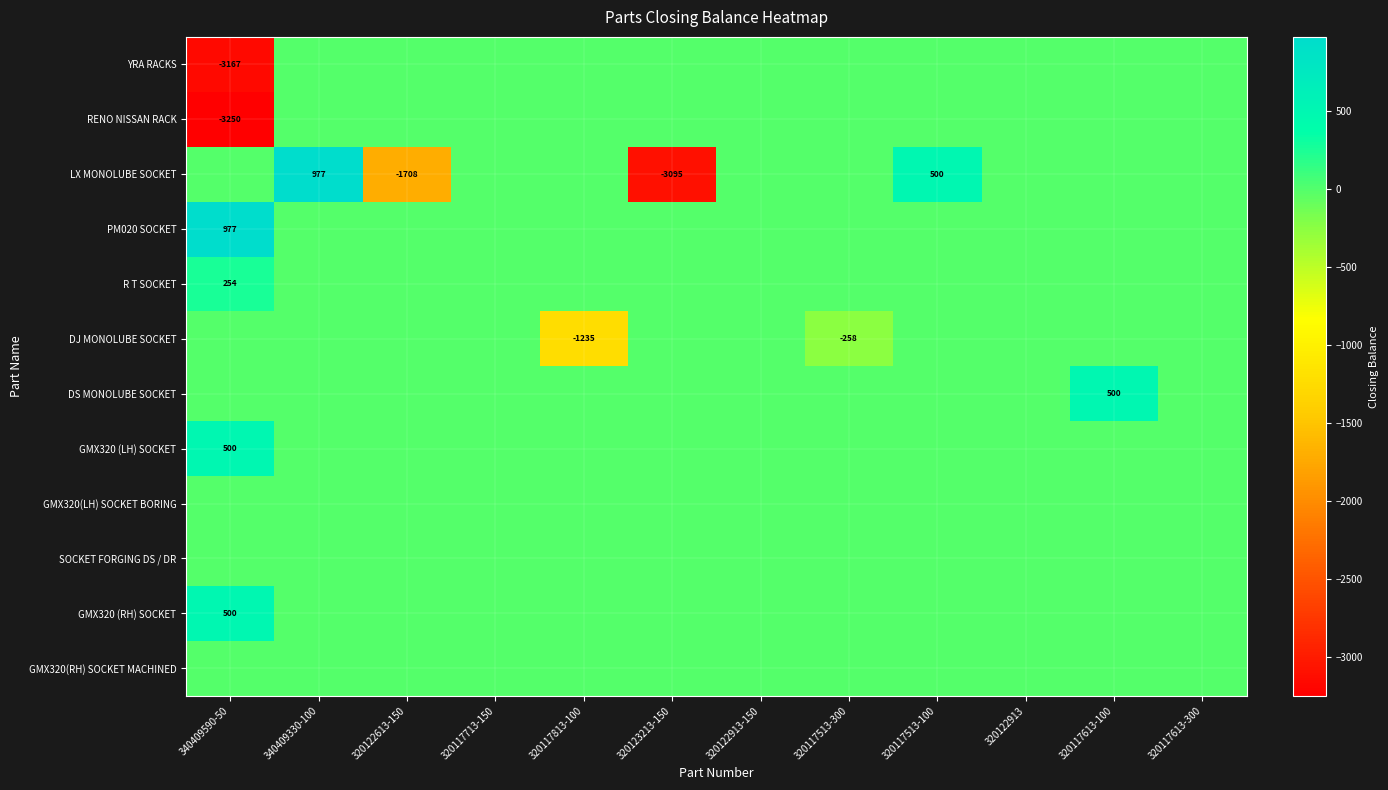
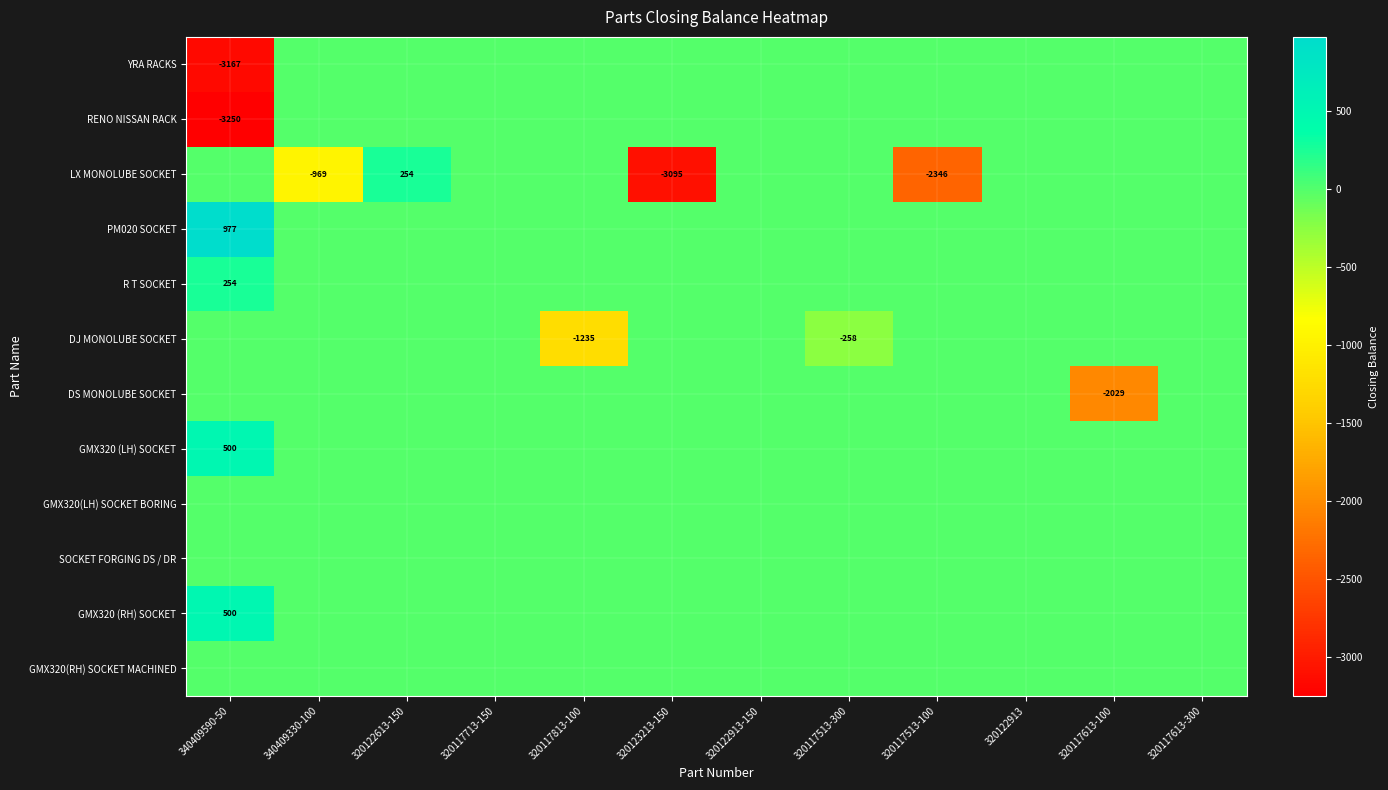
LX MONOLUBE SOCKET, 340409330-100: 977 -> -969
LX MONOLUBE SOCKET, 320122613-150: -1708 -> 254
LX MONOLUBE SOCKET, 320117513-100: 500 -> -2346
DS MONOLUBE SOCKET, 320117613-100: 500 -> -2029
